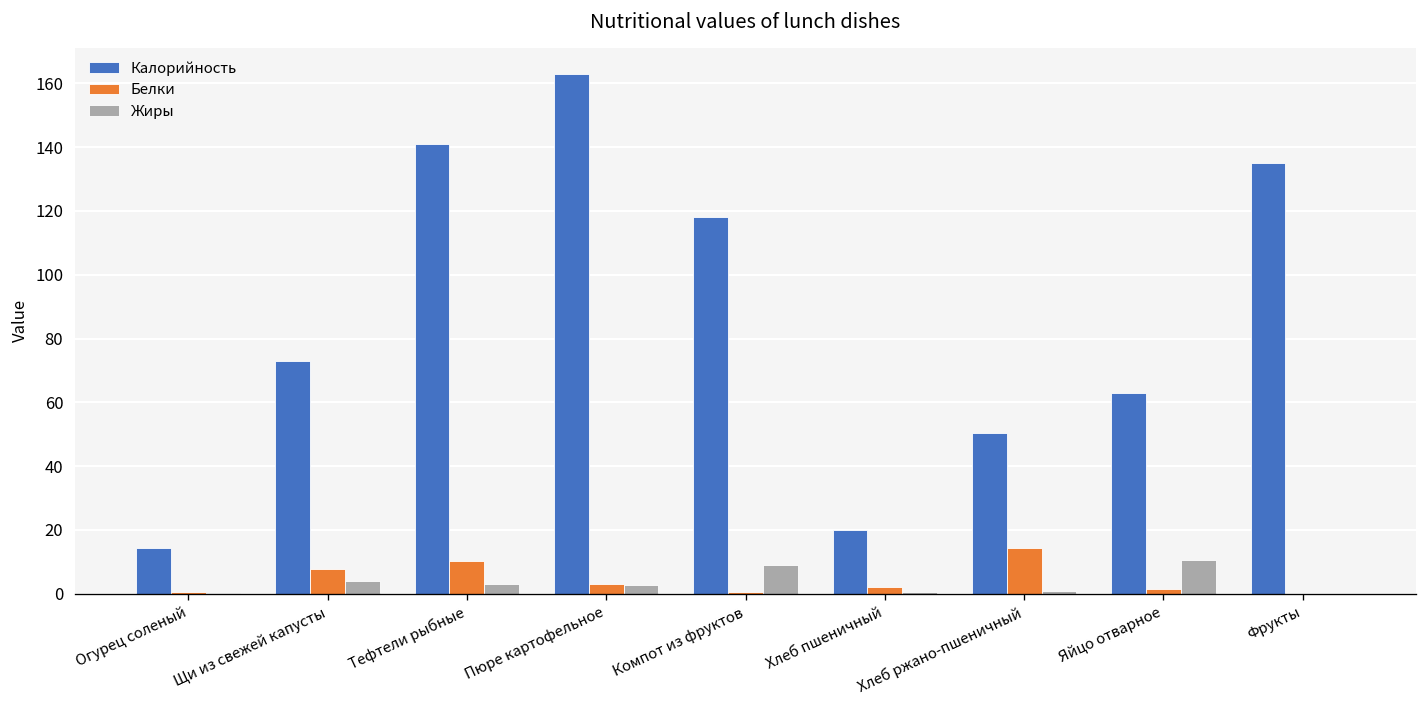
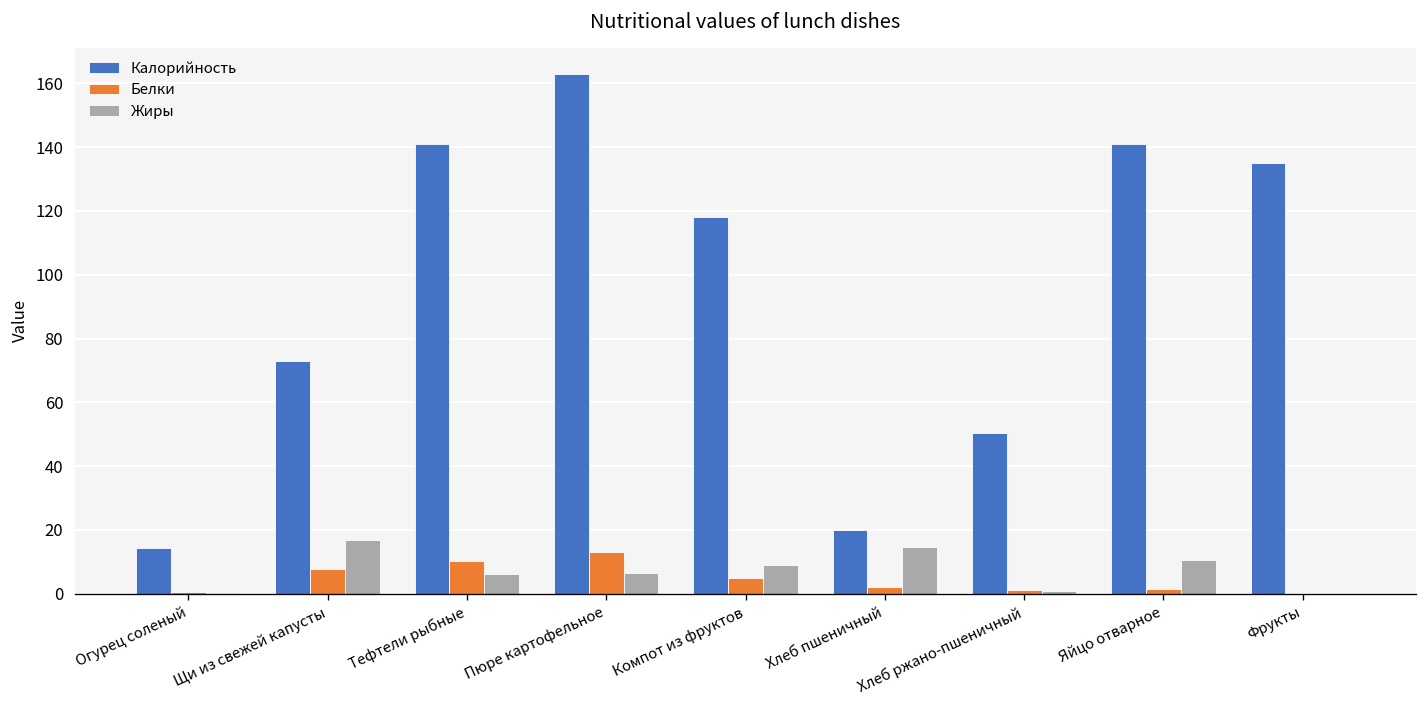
Жиры, Щи из свежей капусты: 4 -> 17
Жиры, Тефтели рыбные: 3 -> 6
Белки, Пюре картофельное: 3 -> 13
Жиры, Пюре картофельное: 3 -> 7
Белки, Компот из фруктов: 1 -> 5
Жиры, Хлеб пшеничный: 1 -> 15
Белки, Хлеб ржано-пшеничный: 14 -> 1
Калорийность, Яйцо отварное: 63 -> 141
